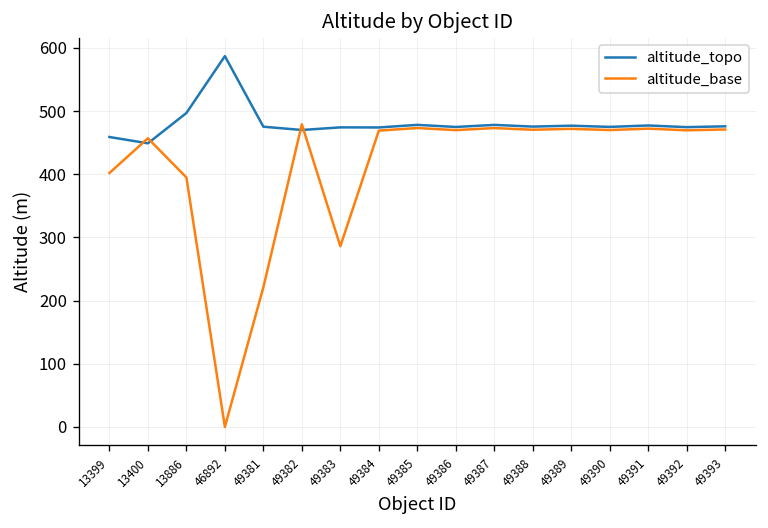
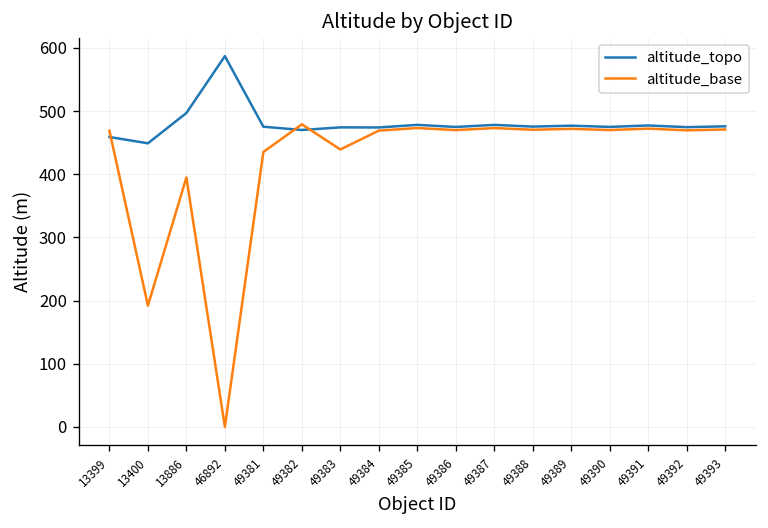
altitude_base, 13399: 400 -> 470
altitude_base, 13400: 460 -> 190
altitude_base, 49381: 220 -> 440
altitude_base, 49383: 290 -> 440
